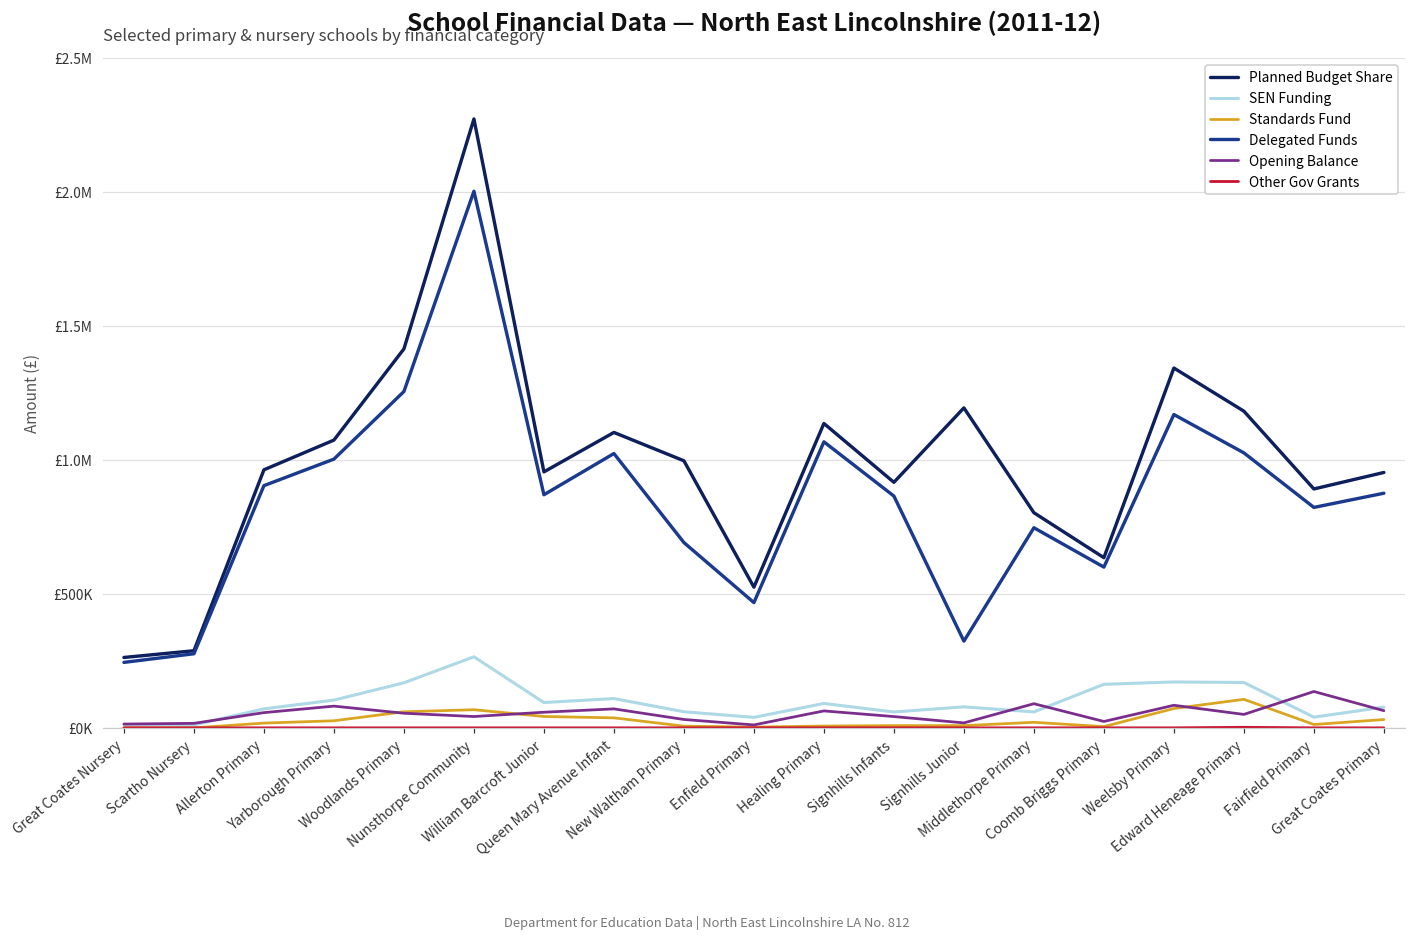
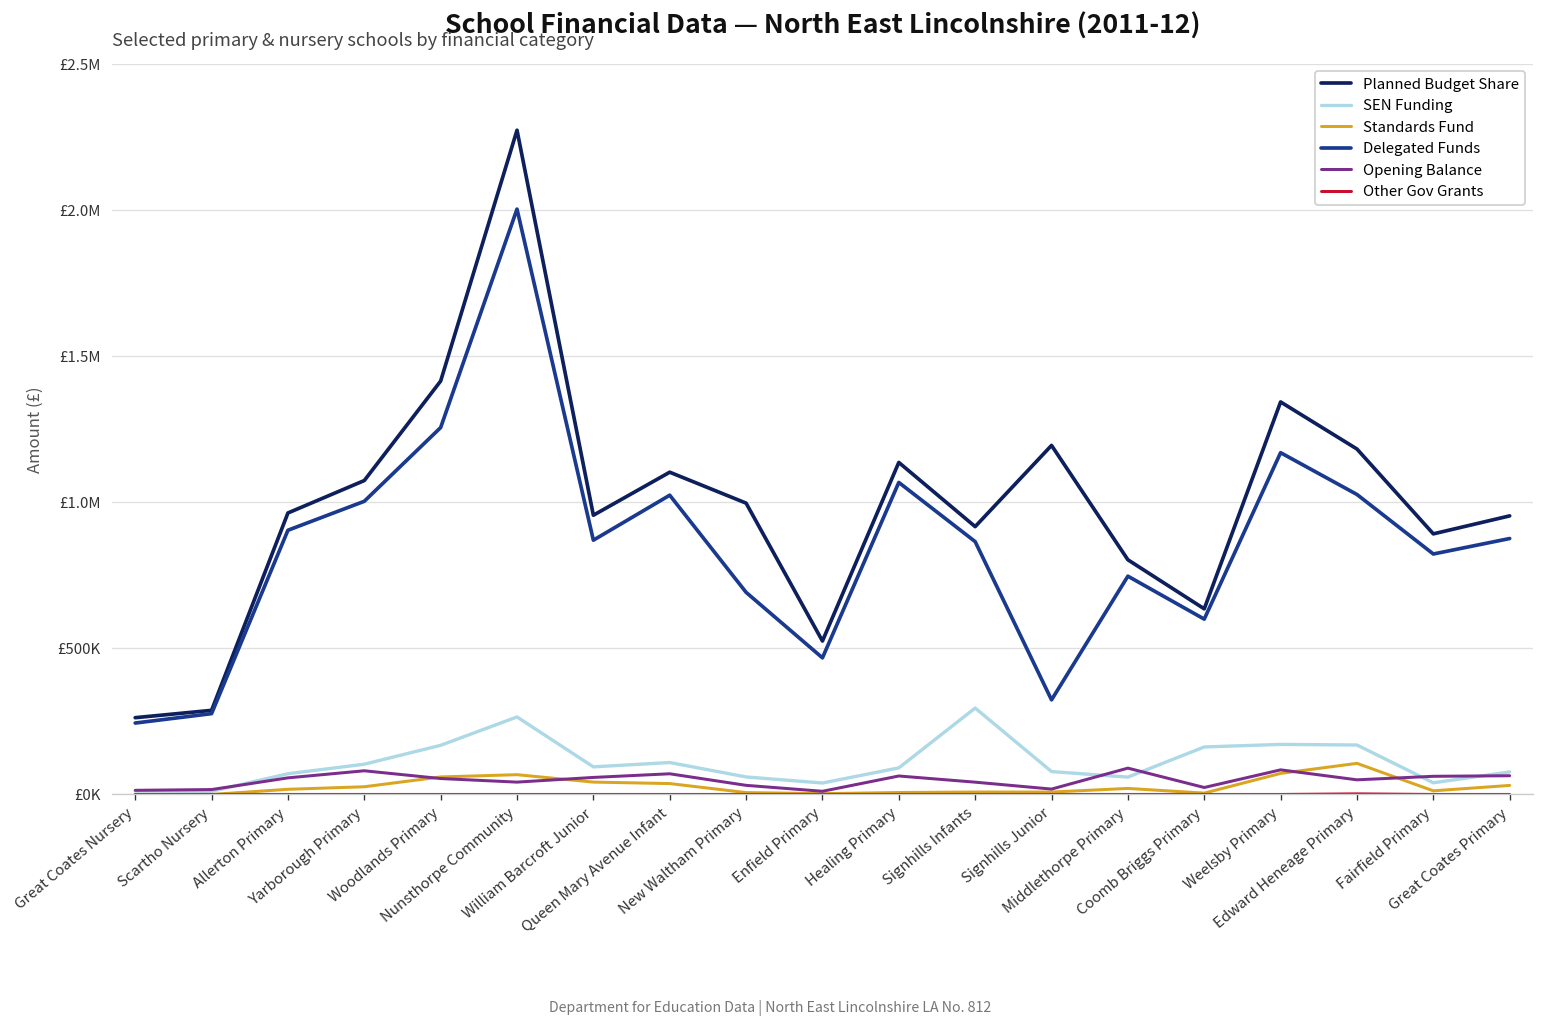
SEN Funding, Signhills Infants: £60000 -> £300000
Opening Balance, Fairfield Primary: £140000 -> £60000
